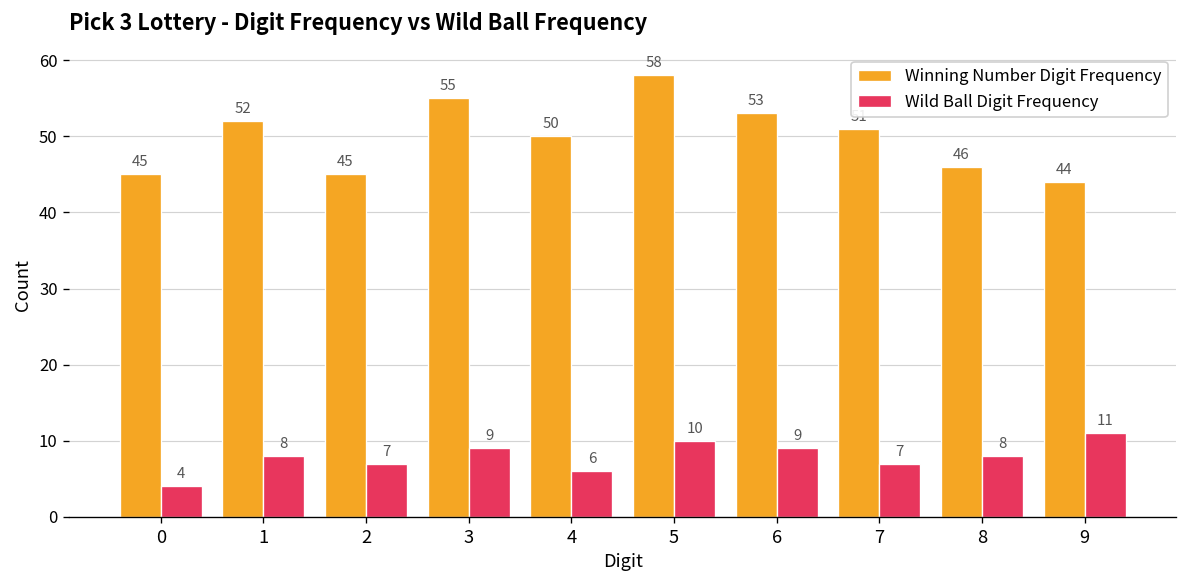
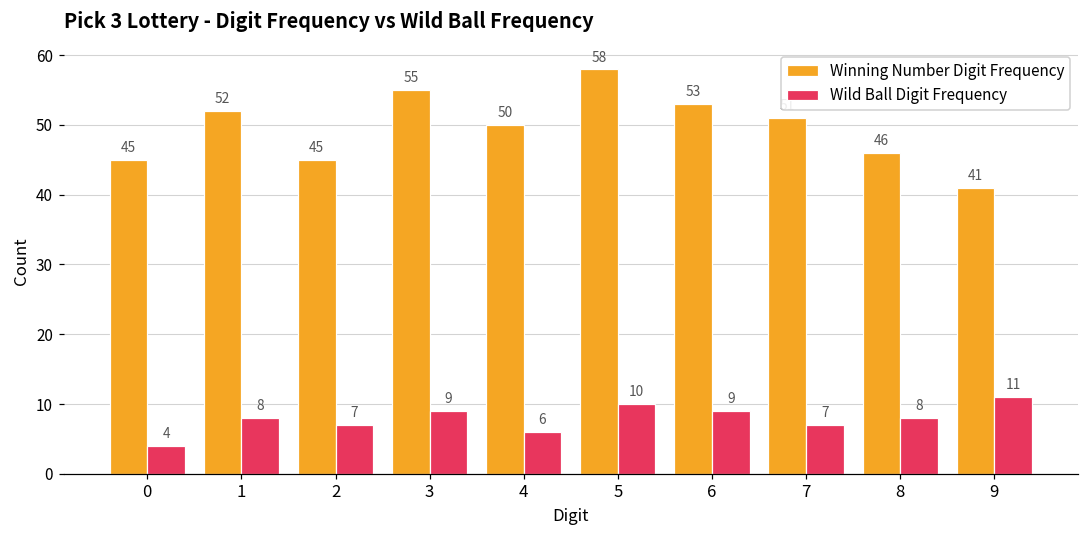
Winning Number Digit Frequency, 9: 44 -> 41
